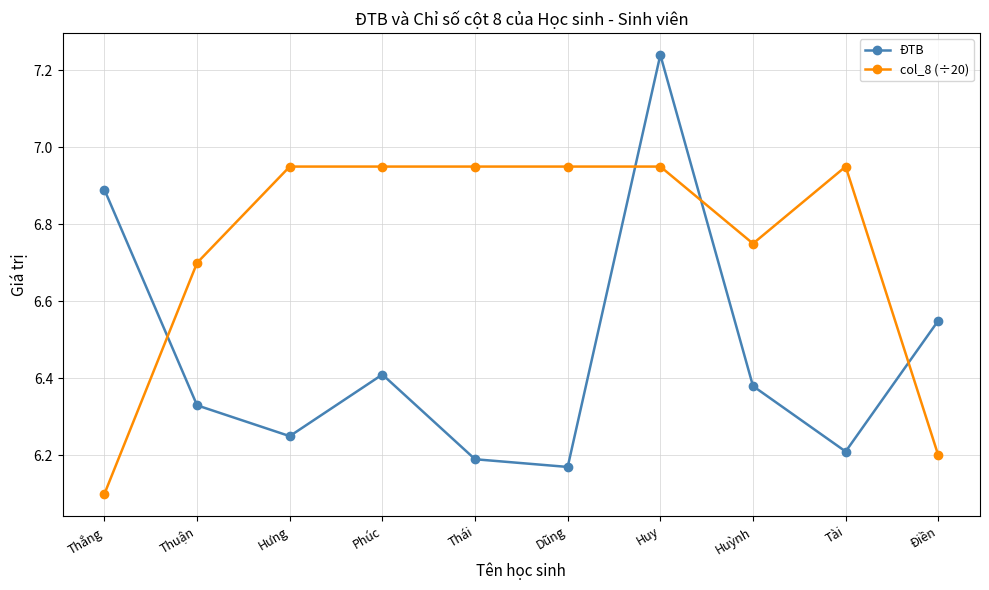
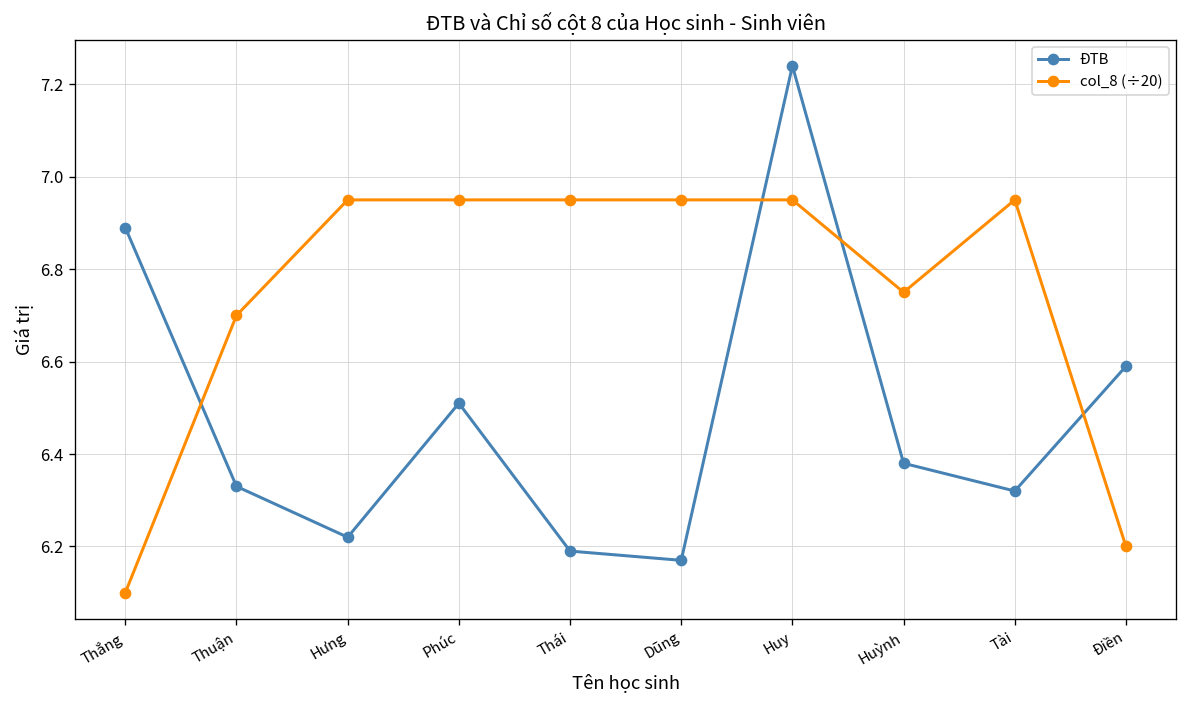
ĐTB, Hưng: 6.25 -> 6.22
ĐTB, Phúc: 6.41 -> 6.51
ĐTB, Tài: 6.21 -> 6.32
ĐTB, Điền: 6.55 -> 6.59
